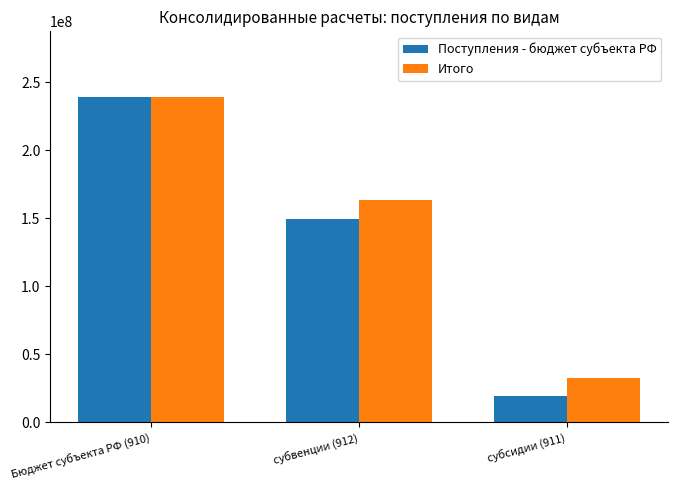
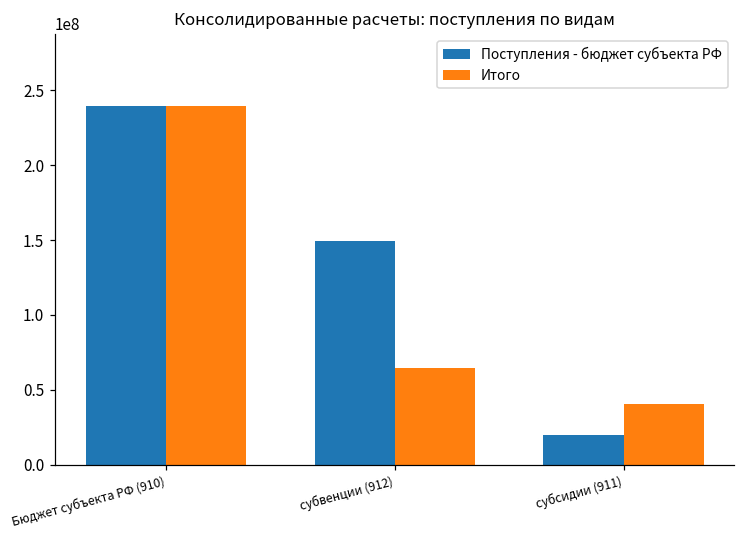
Итого, субвенции (912): 164000000 -> 64000000
Итого, субсидии (911): 33000000 -> 40000000
